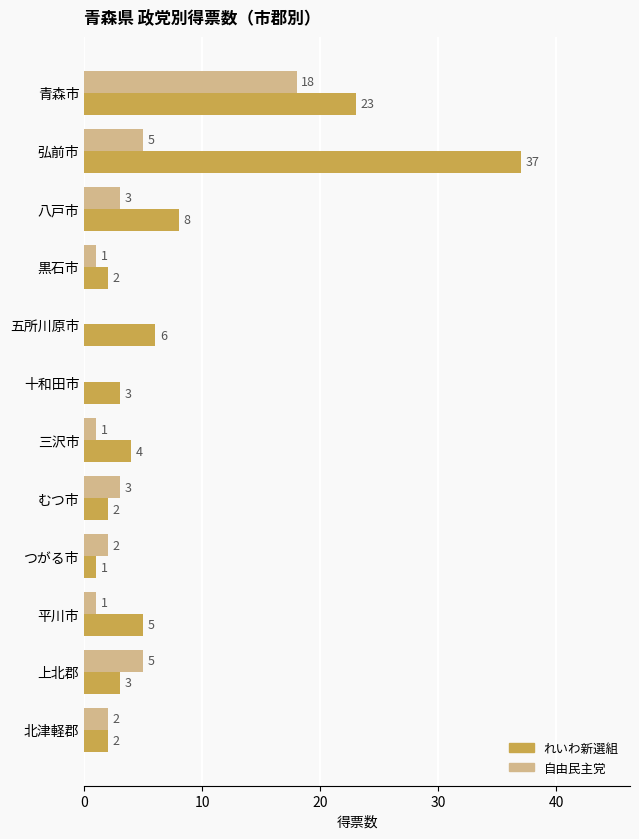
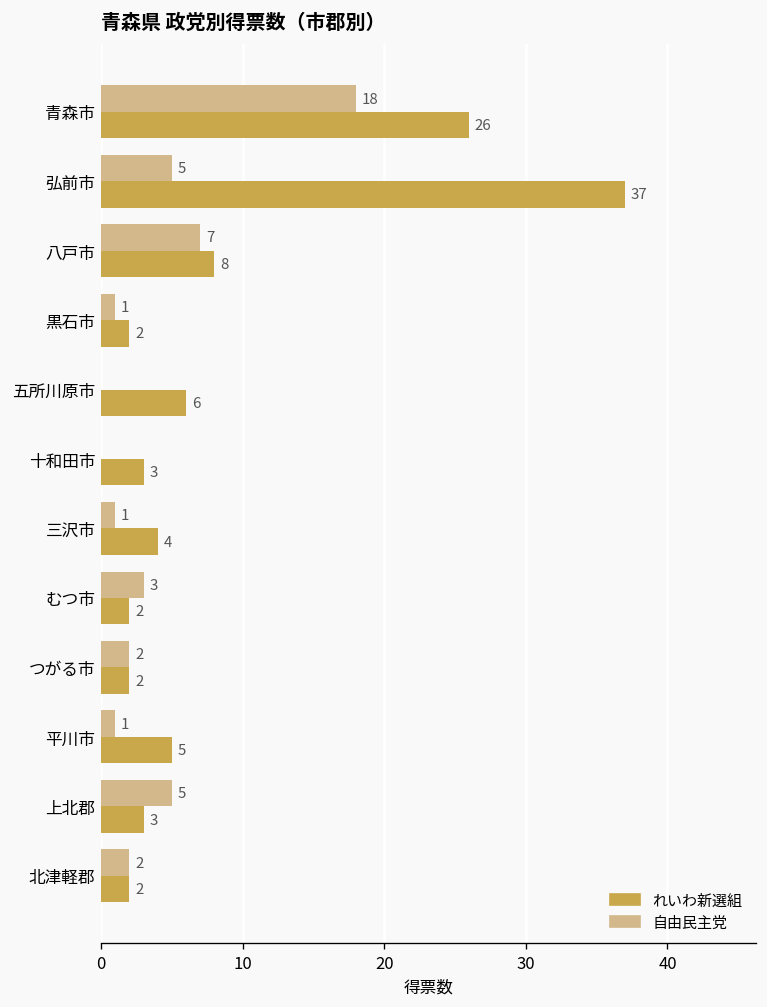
れいわ新選組, 青森市: 23 -> 26
自由民主党, 八戸市: 3 -> 7
れいわ新選組, つがる市: 1 -> 2
